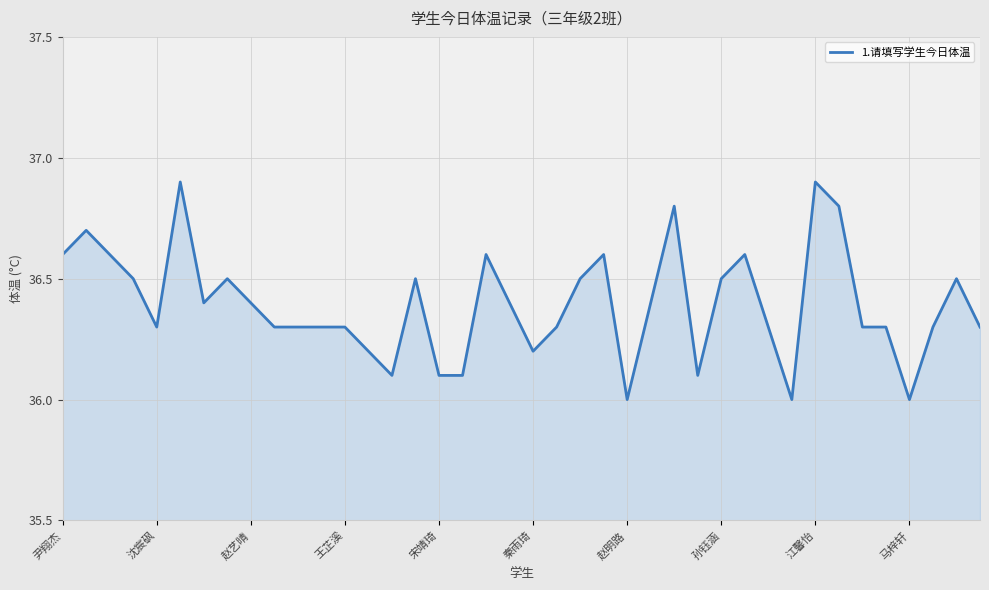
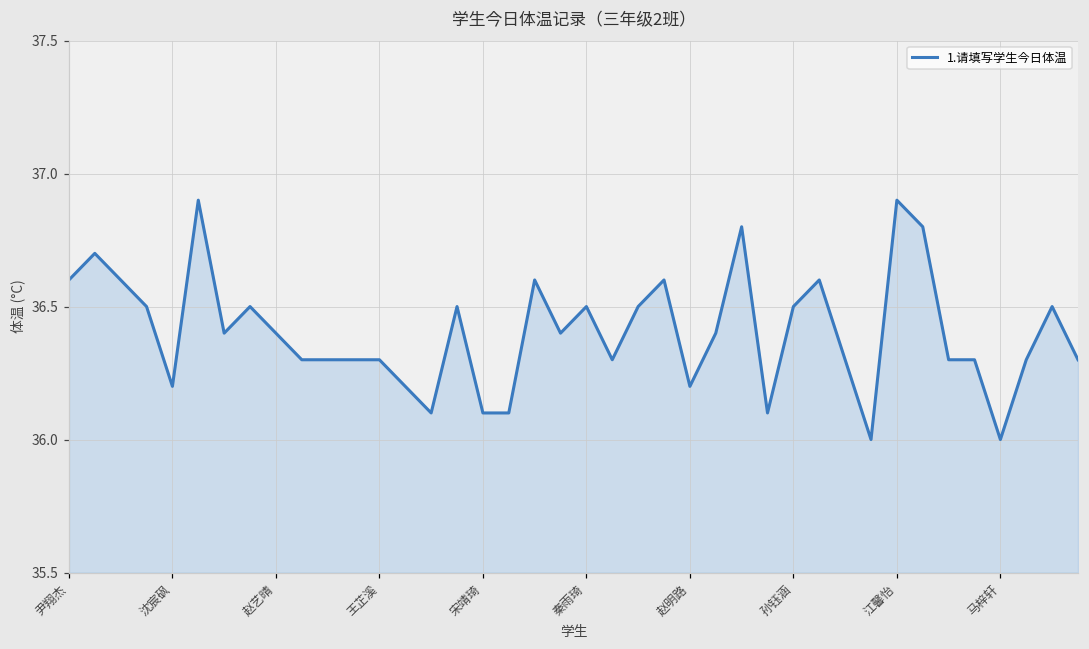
沈宸砜: 36.3 -> 36.2
秦雨琦: 36.2 -> 36.5
赵明路: 36.0 -> 36.2
